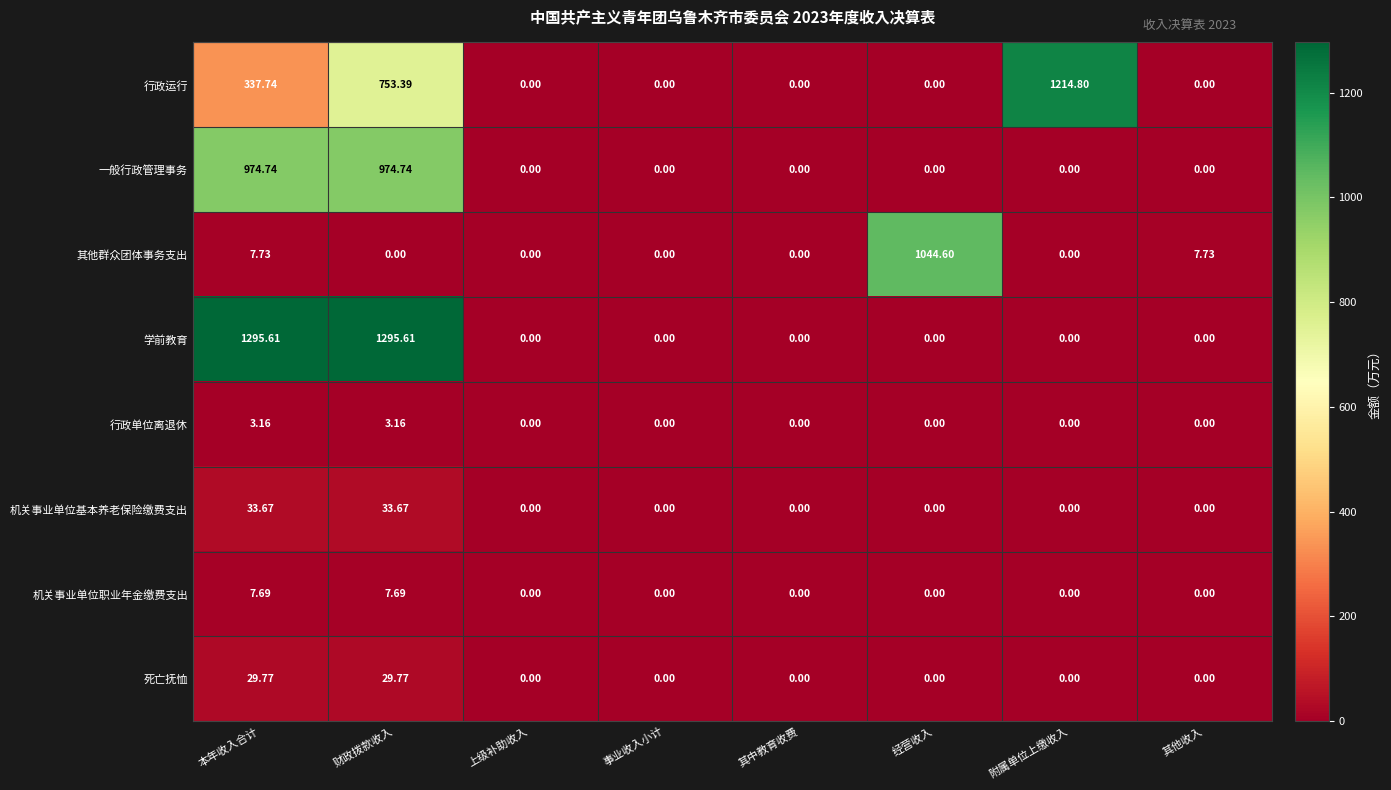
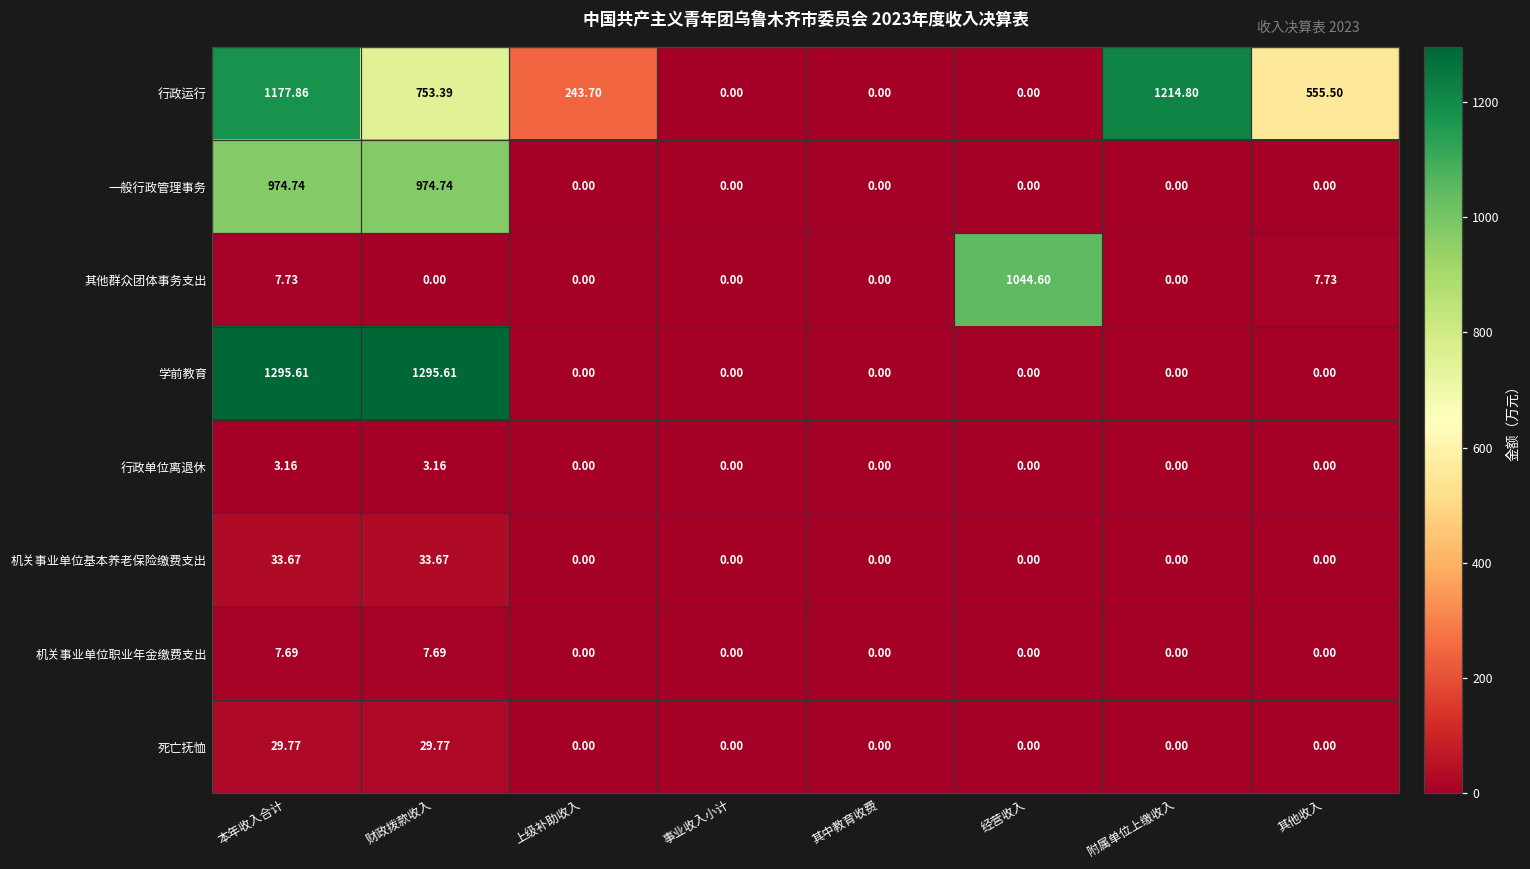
行政运行, 本年收入合计: 337.74 -> 1177.86
行政运行, 上级补助收入: 0.00 -> 243.70
行政运行, 其他收入: 0.00 -> 555.50
